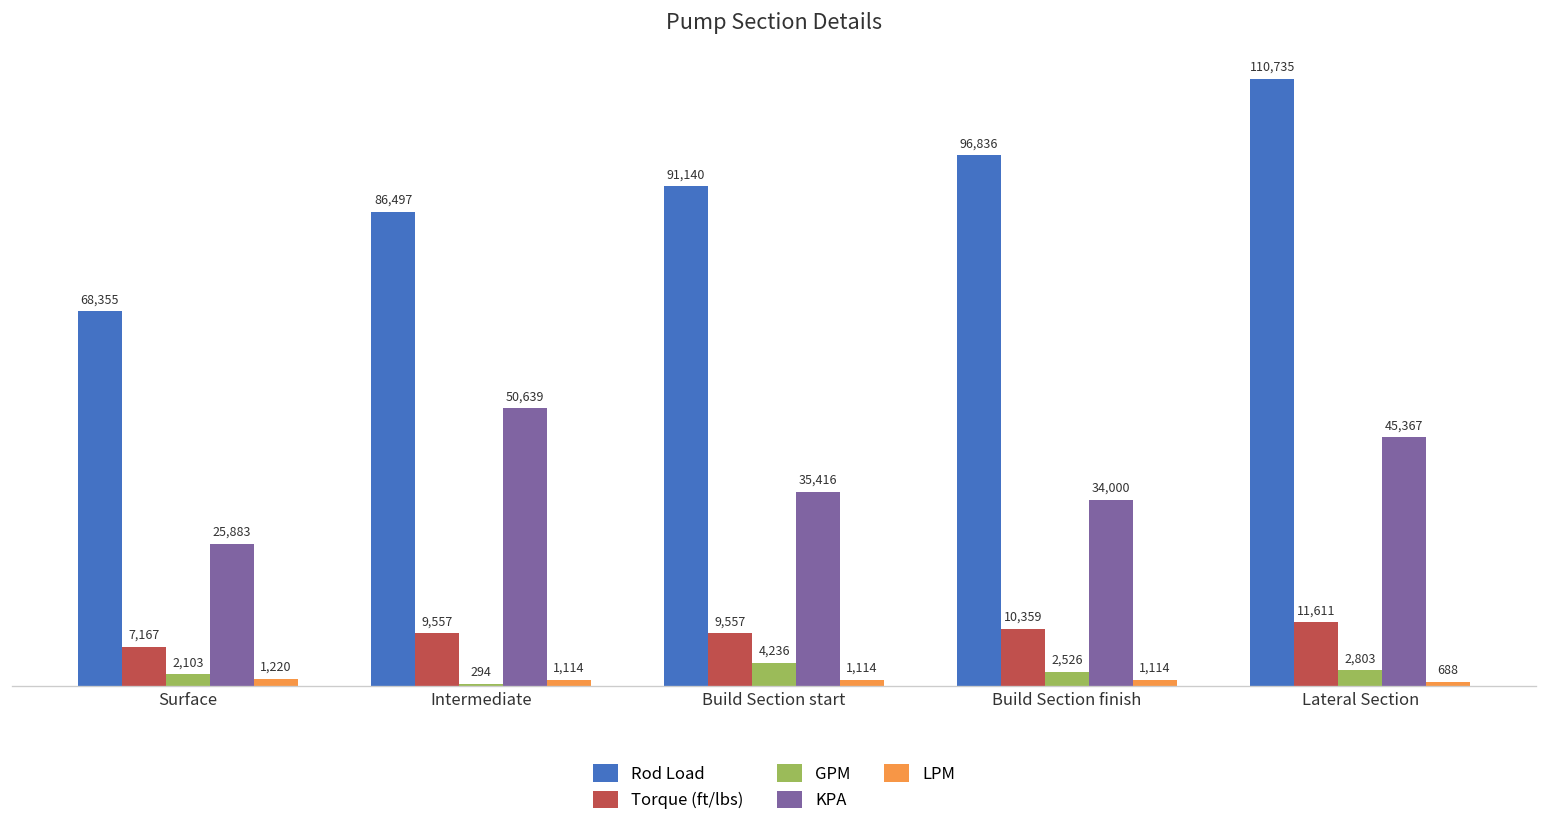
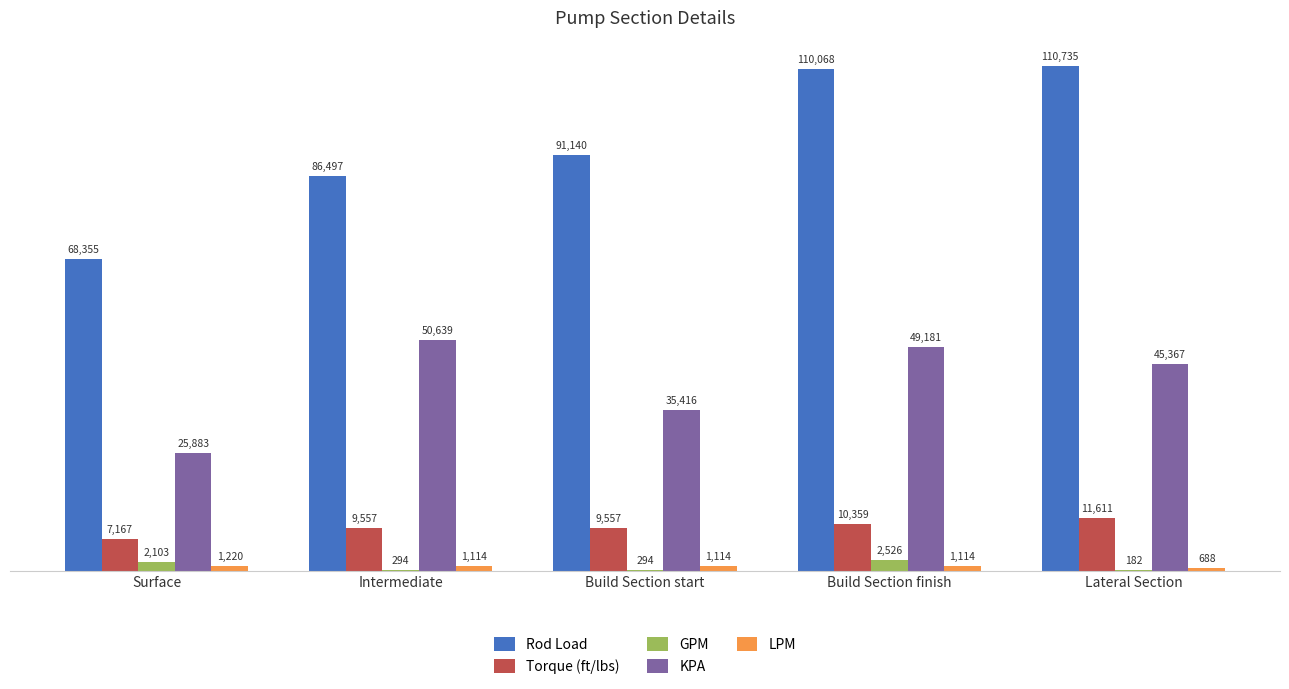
GPM, Build Section start: 4,236 -> 294
Rod Load, Build Section finish: 96,836 -> 110,068
KPA, Build Section finish: 34,000 -> 49,181
GPM, Lateral Section: 2,803 -> 182
